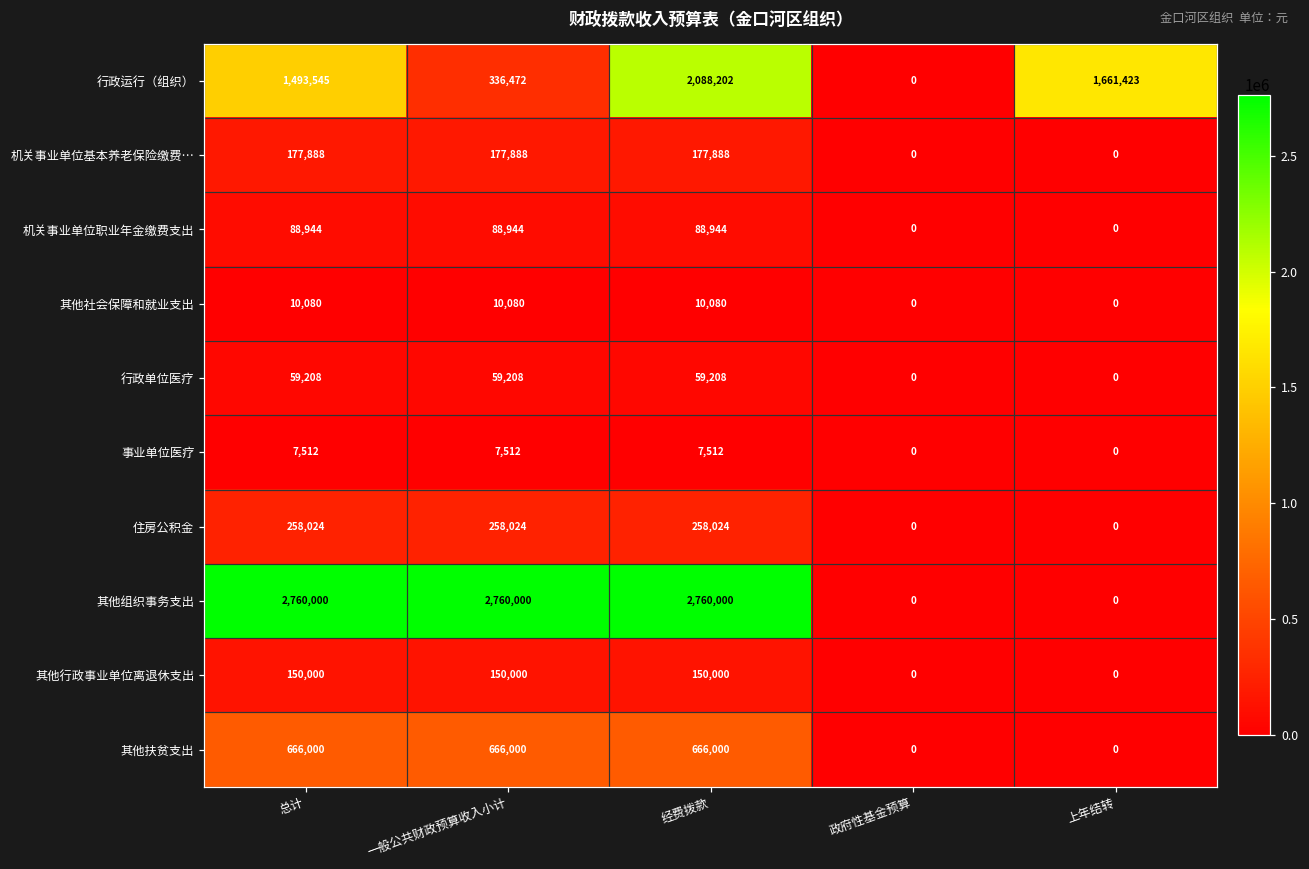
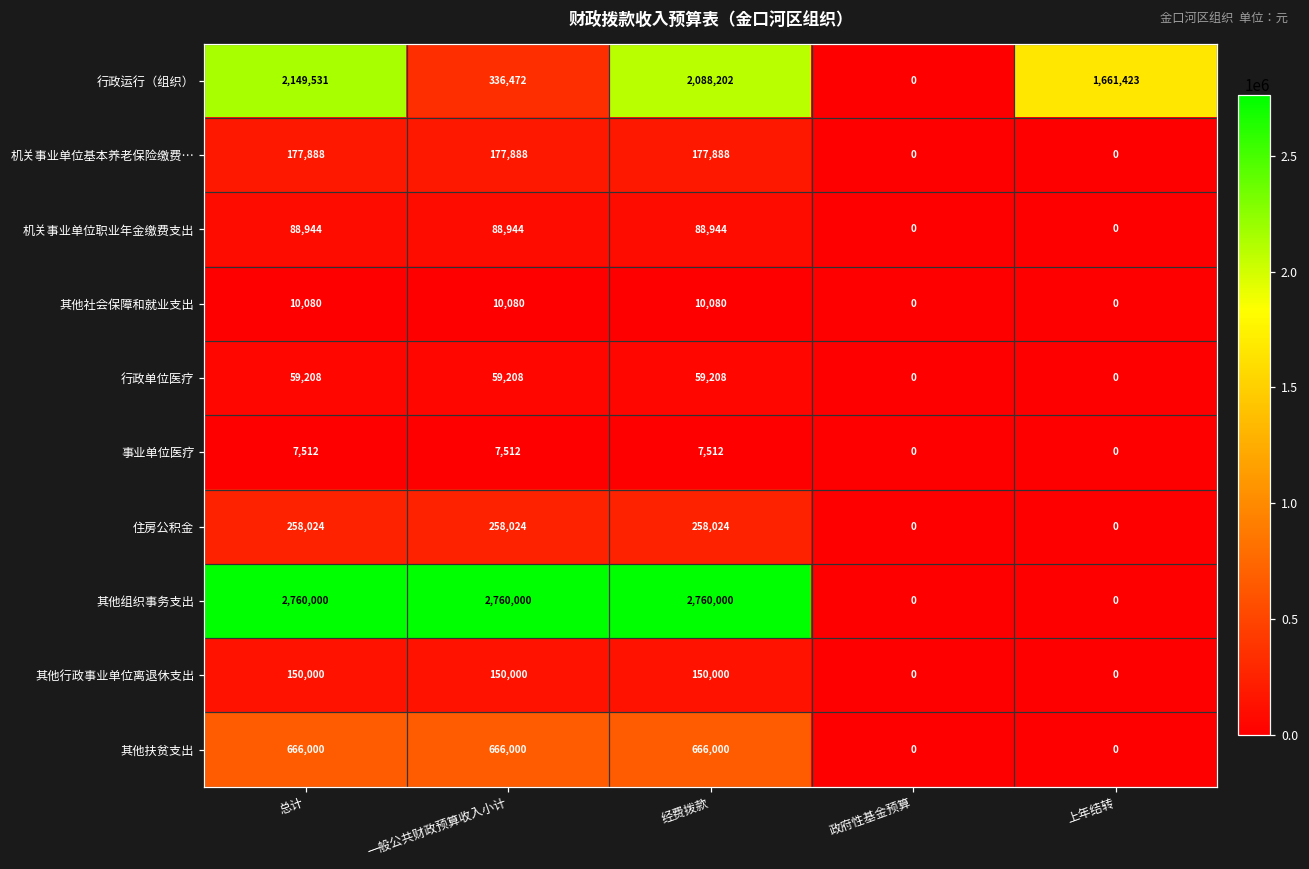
行政运行（组织）, 总计: 1,493,545 -> 2,149,531
